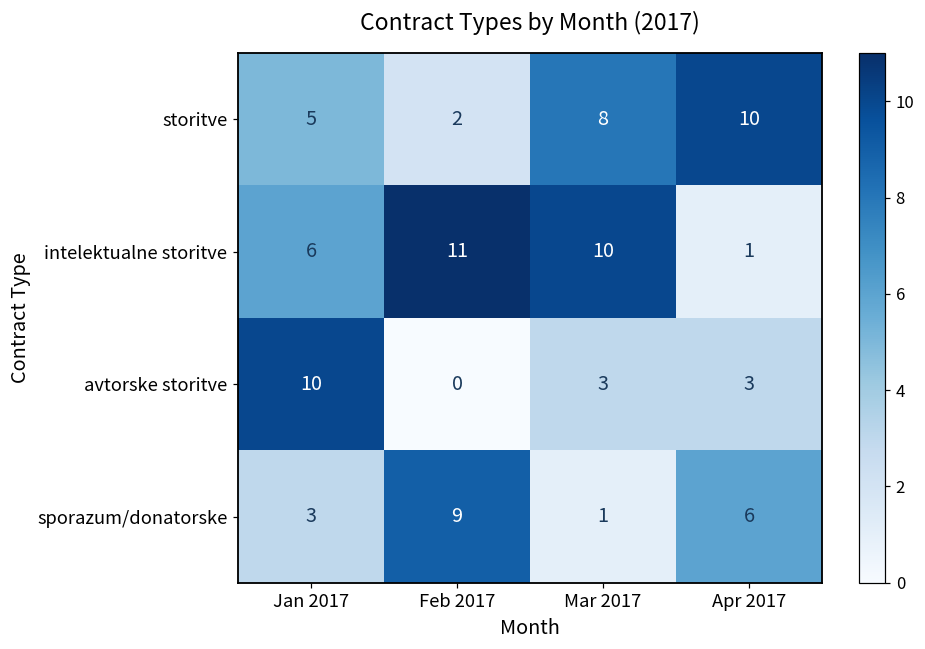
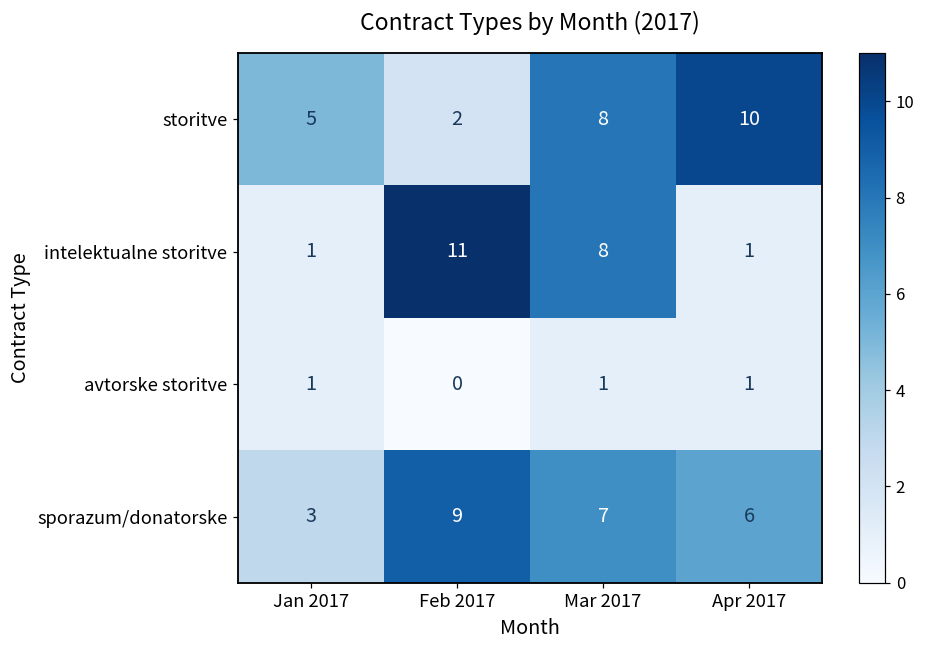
intelektualne storitve, Jan 2017: 6 -> 1
intelektualne storitve, Mar 2017: 10 -> 8
avtorske storitve, Jan 2017: 10 -> 1
avtorske storitve, Mar 2017: 3 -> 1
avtorske storitve, Apr 2017: 3 -> 1
sporazum/donatorske, Mar 2017: 1 -> 7
